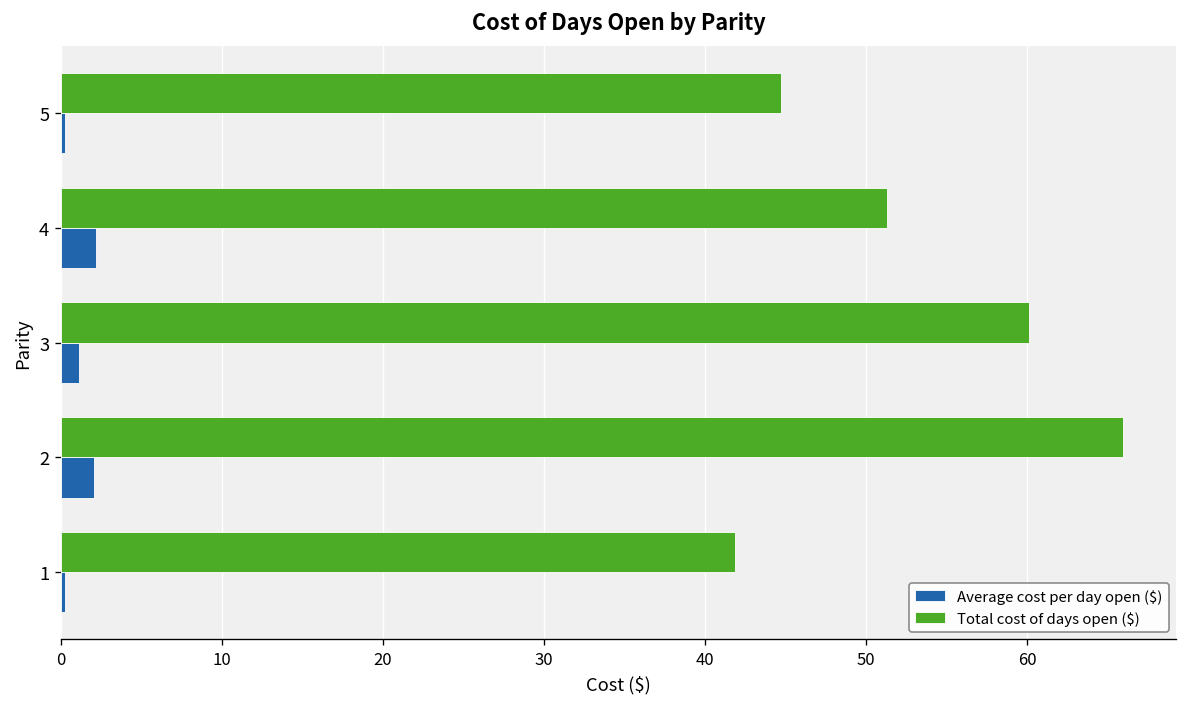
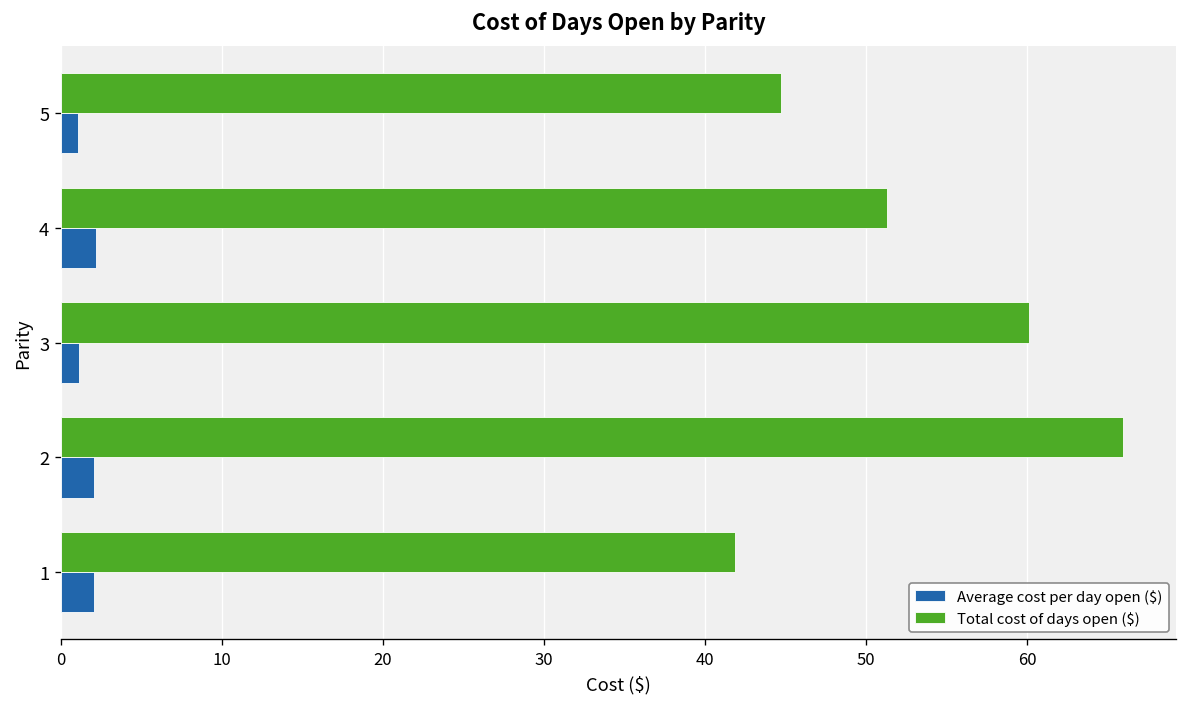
Average cost per day open ($), 5: 0.3 -> 1.1
Average cost per day open ($), 1: 0.2 -> 2.0
